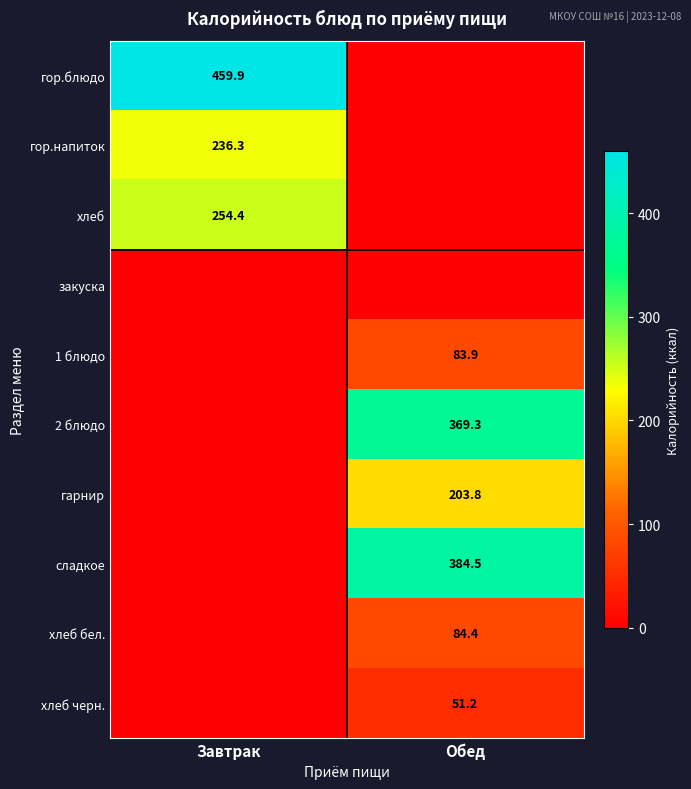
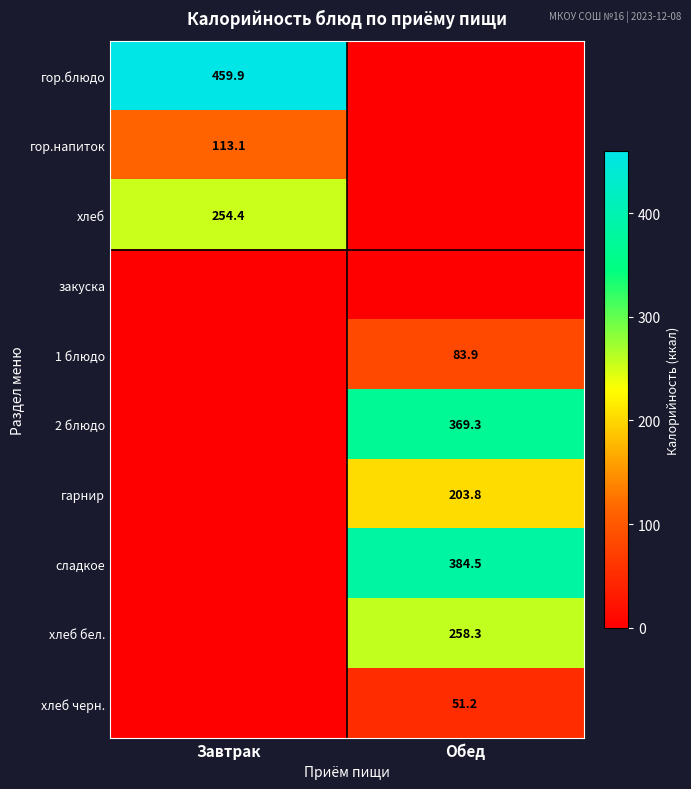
гор.напиток, Завтрак: 236.3 -> 113.1
хлеб бел., Обед: 84.4 -> 258.3
